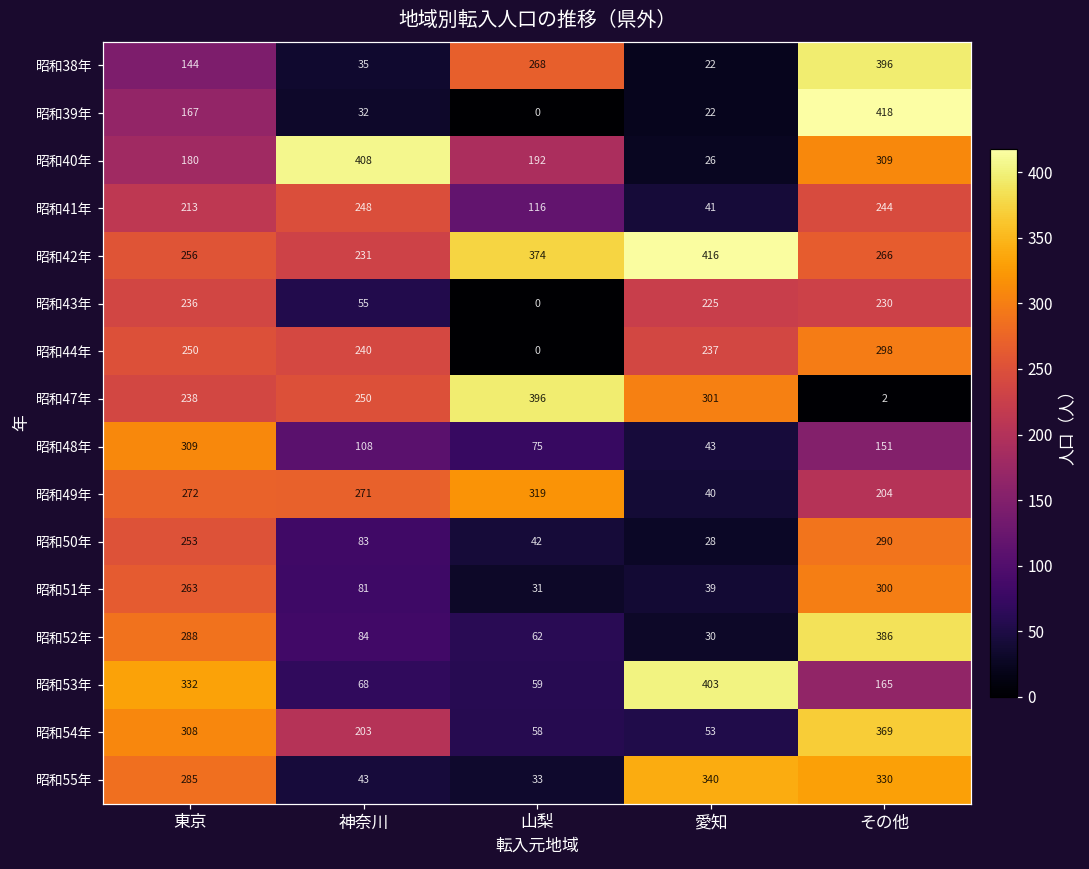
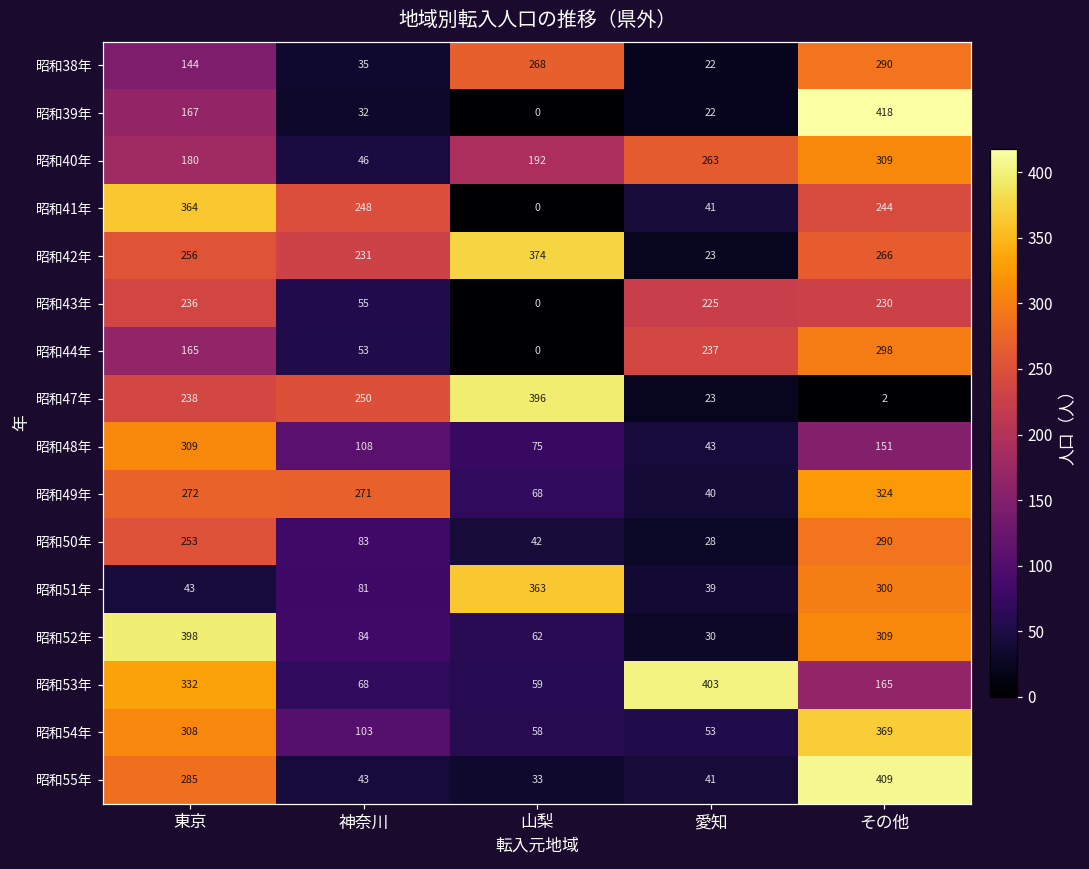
昭和38年, その他: 396 -> 290
昭和40年, 神奈川: 408 -> 46
昭和40年, 愛知: 26 -> 263
昭和41年, 東京: 213 -> 364
昭和41年, 山梨: 116 -> 0
昭和42年, 愛知: 416 -> 23
昭和44年, 東京: 250 -> 165
昭和44年, 神奈川: 240 -> 53
昭和47年, 愛知: 301 -> 23
昭和49年, 山梨: 319 -> 68
昭和49年, その他: 204 -> 324
昭和51年, 東京: 263 -> 43
昭和51年, 山梨: 31 -> 363
昭和52年, 東京: 288 -> 398
昭和52年, その他: 386 -> 309
昭和54年, 神奈川: 203 -> 103
昭和55年, 愛知: 340 -> 41
昭和55年, その他: 330 -> 409
